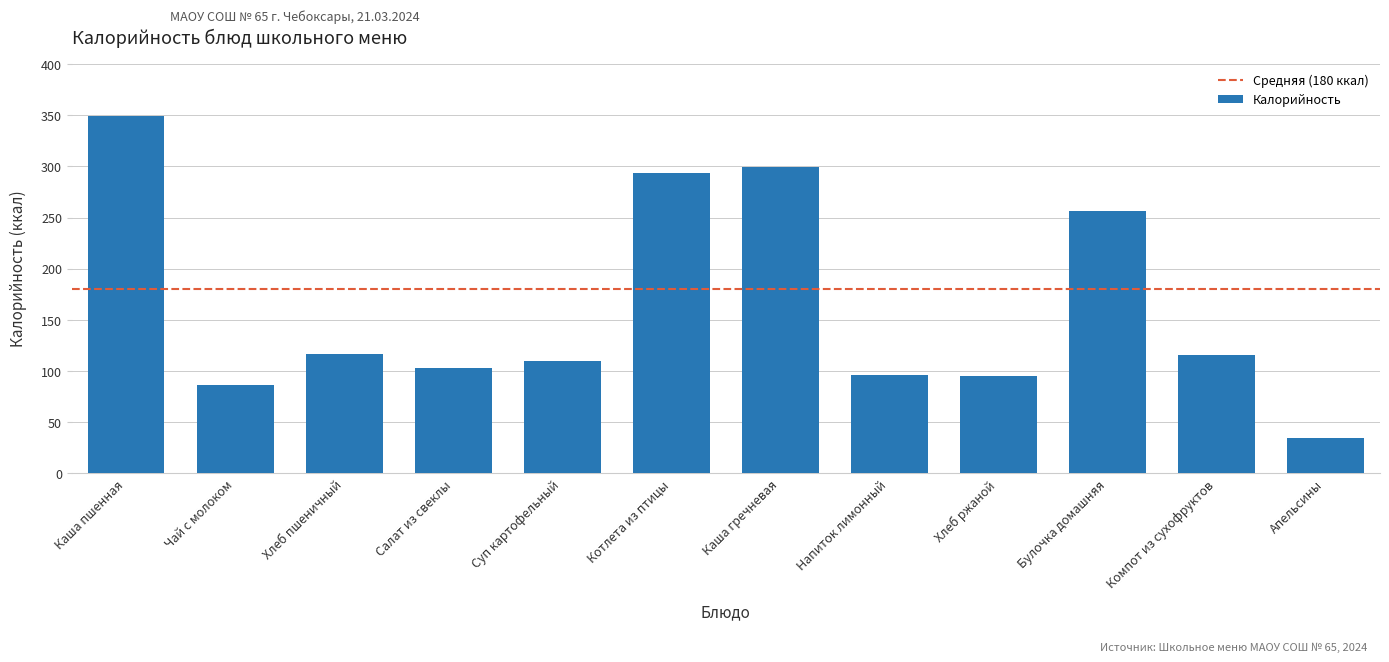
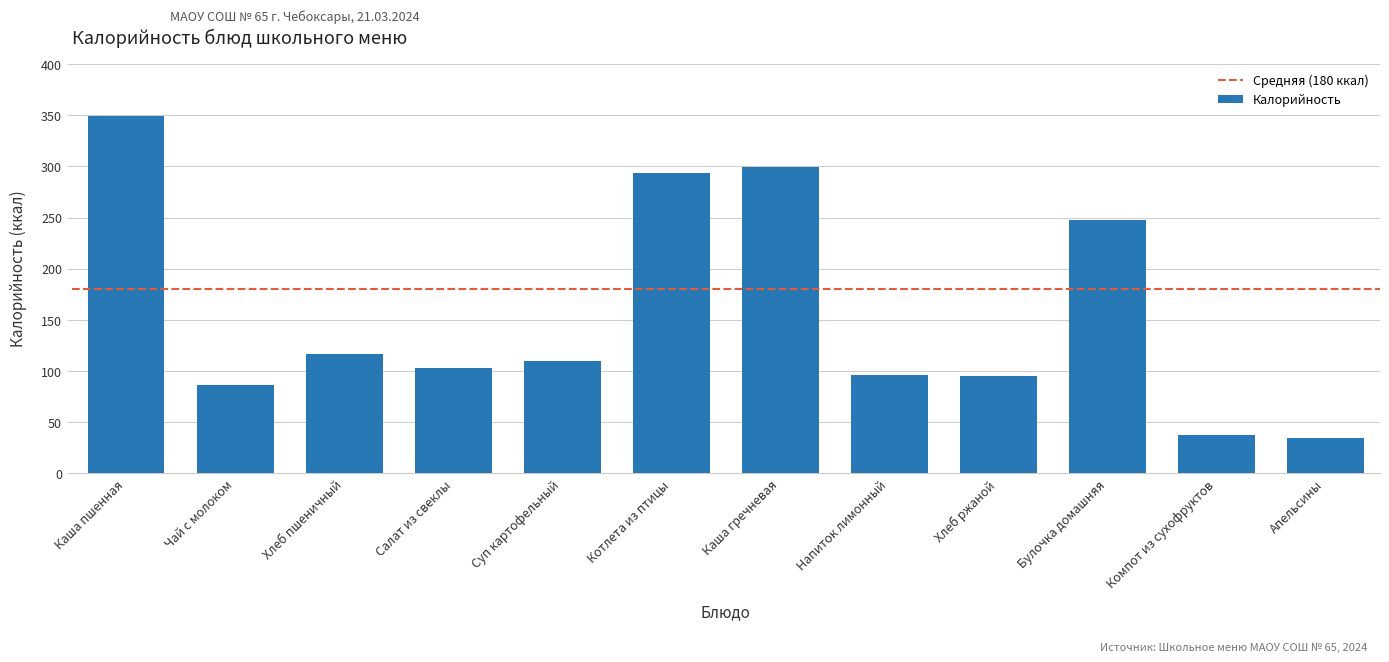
Булочка домашняя: 256 -> 248
Компот из сухофруктов: 116 -> 38
